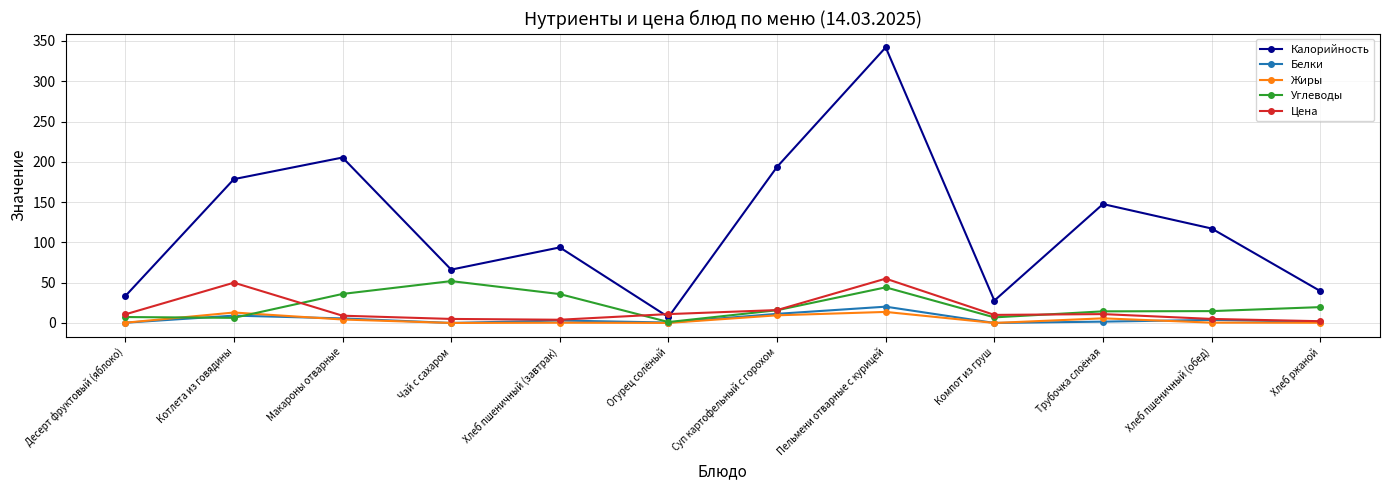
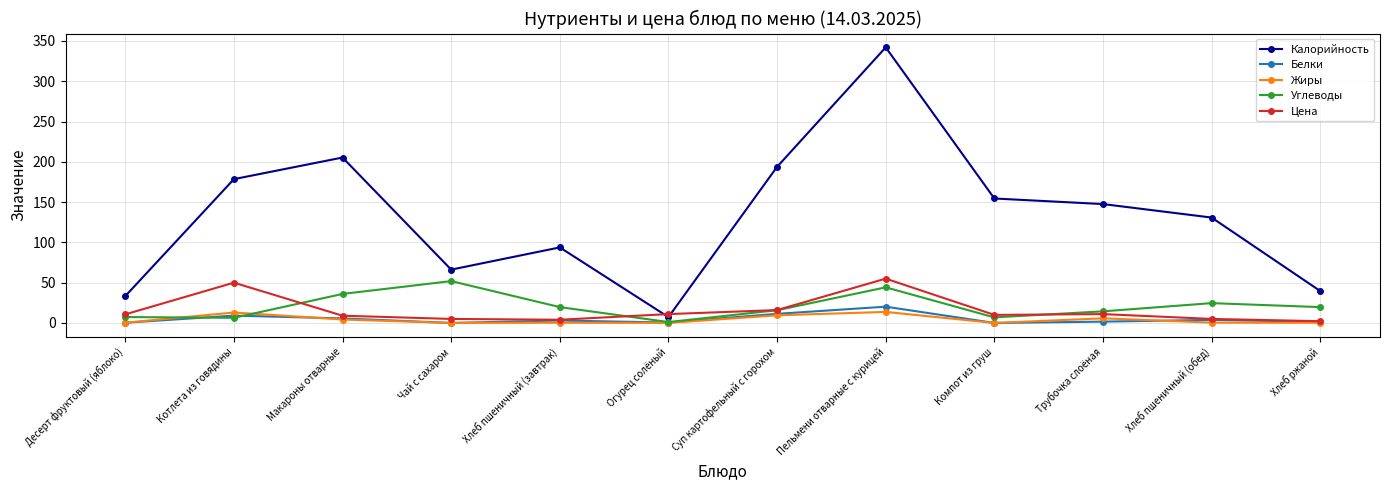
Углеводы, Хлеб пшеничный (завтрак): 40 -> 20
Калорийность, Компот из груш: 30 -> 150
Калорийность, Хлеб пшеничный (обед): 120 -> 130
Углеводы, Хлеб пшеничный (обед): 10 -> 20
